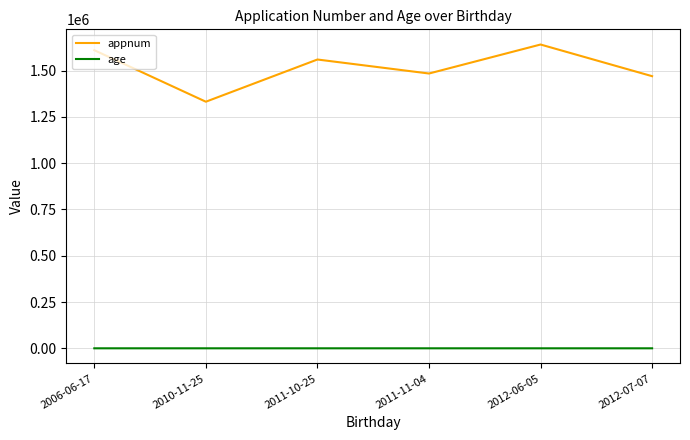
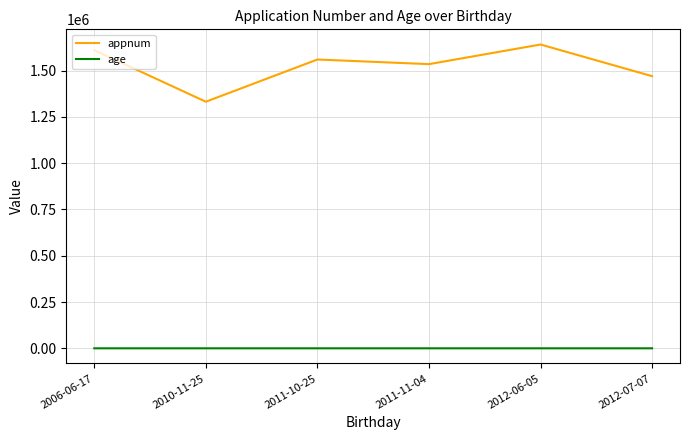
appnum, 2011-11-04: 1480000 -> 1530000
